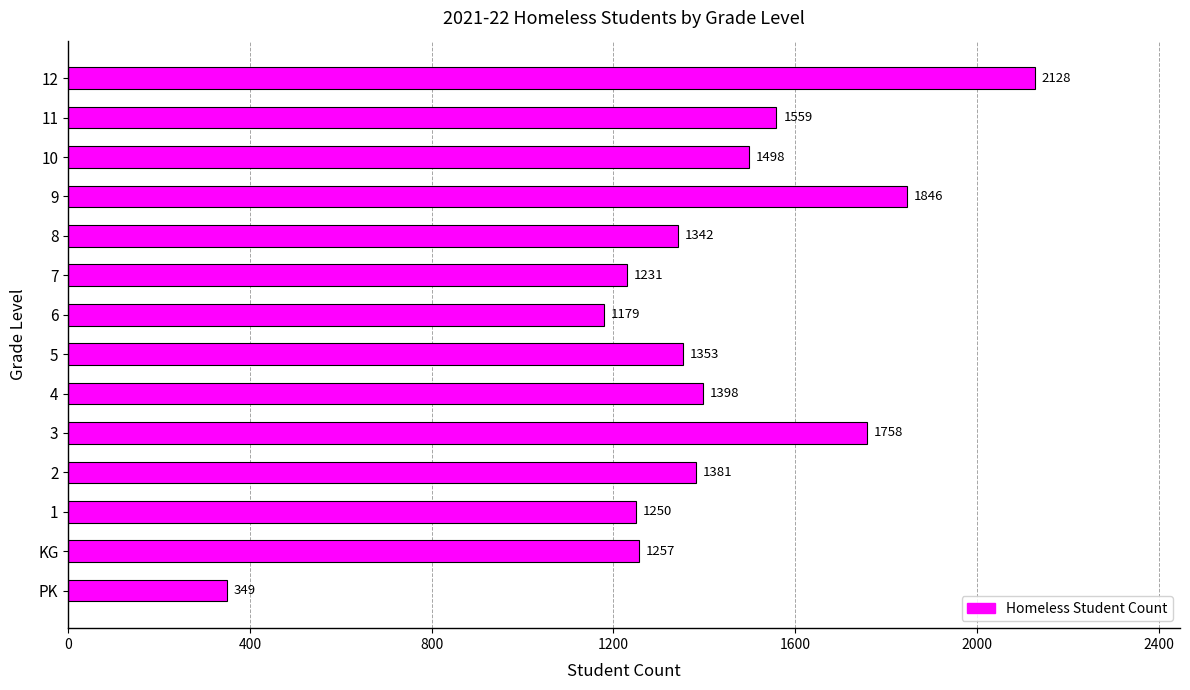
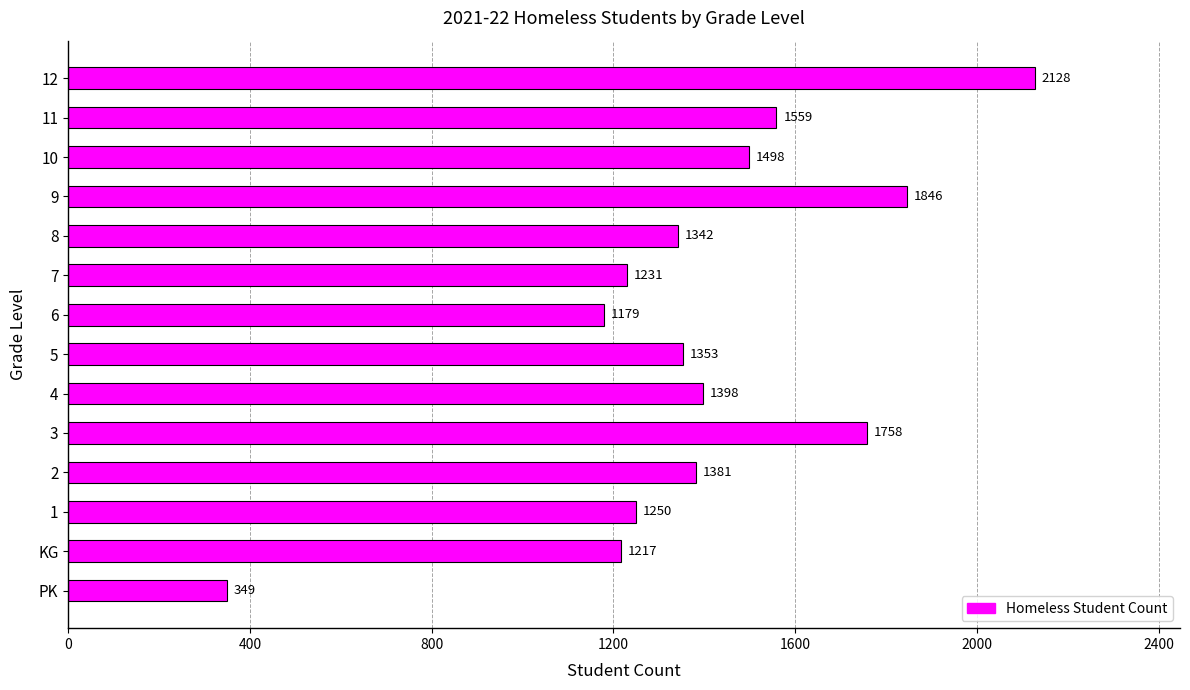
KG: 1257 -> 1217
